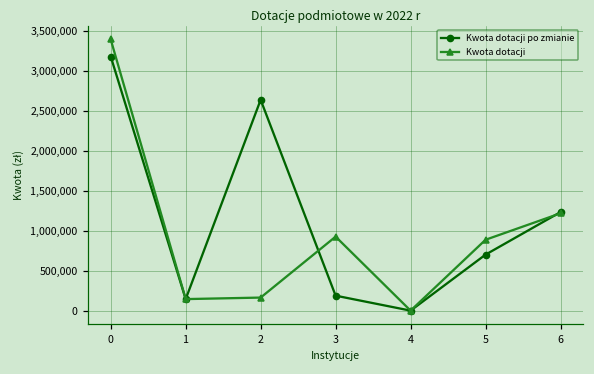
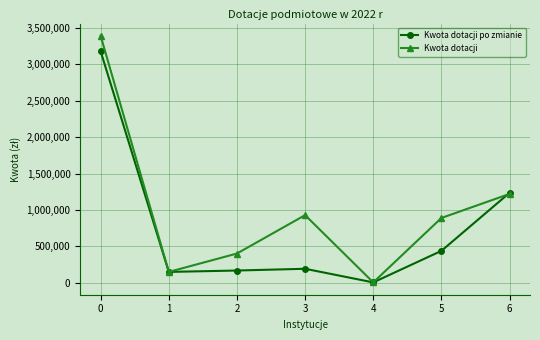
Kwota dotacji po zmianie, 2: 2,600,000 -> 200,000
Kwota dotacji, 2: 200,000 -> 400,000
Kwota dotacji po zmianie, 5: 700,000 -> 400,000
